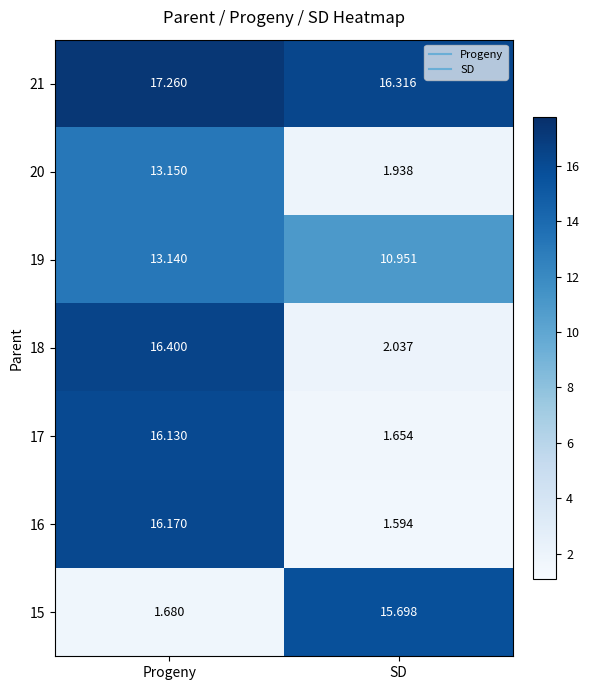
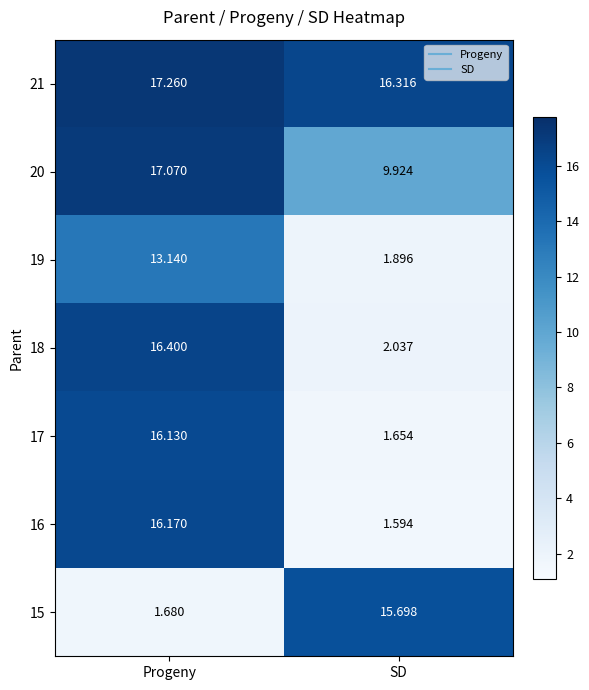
20, Progeny: 13.150 -> 17.070
20, SD: 1.938 -> 9.924
19, SD: 10.951 -> 1.896
